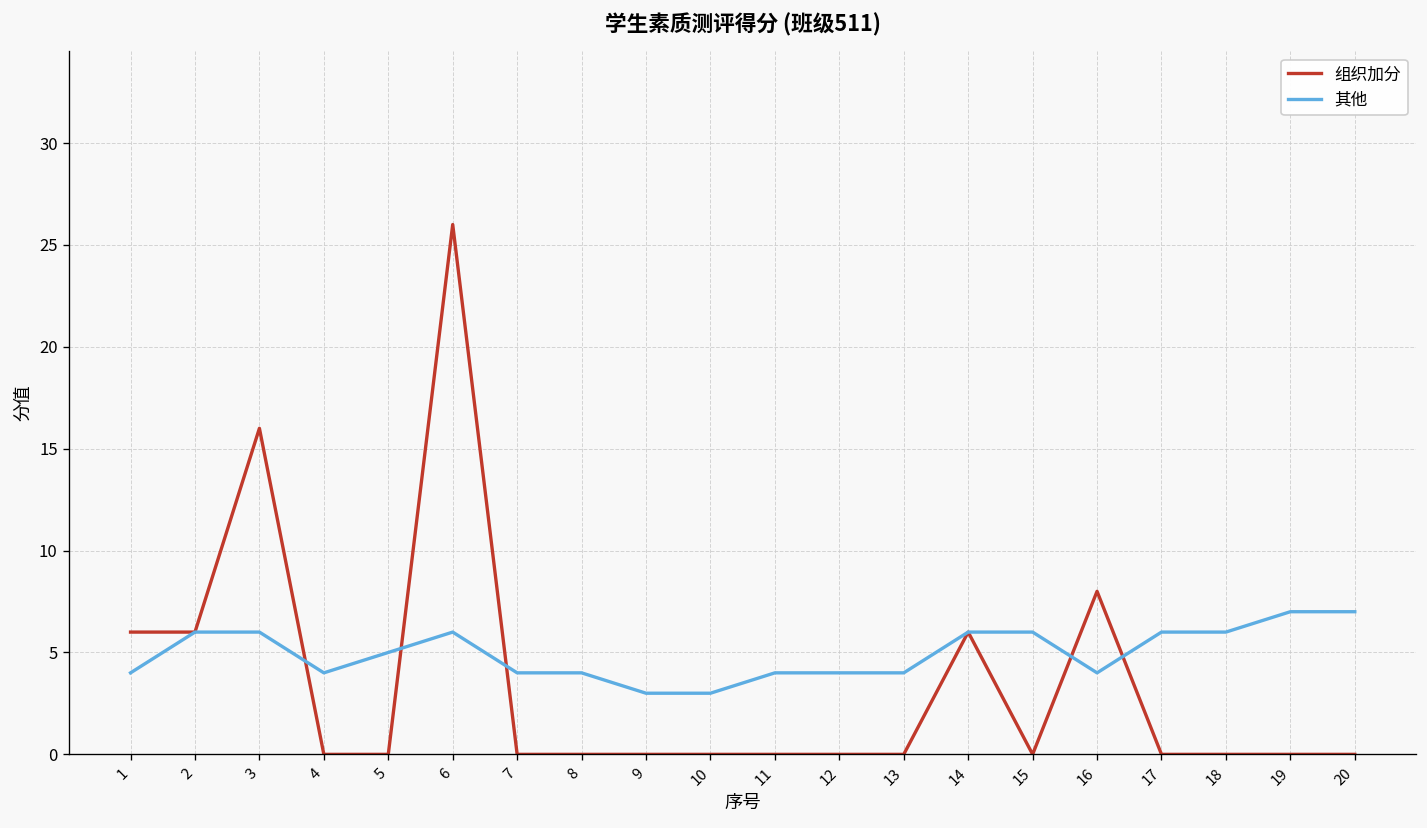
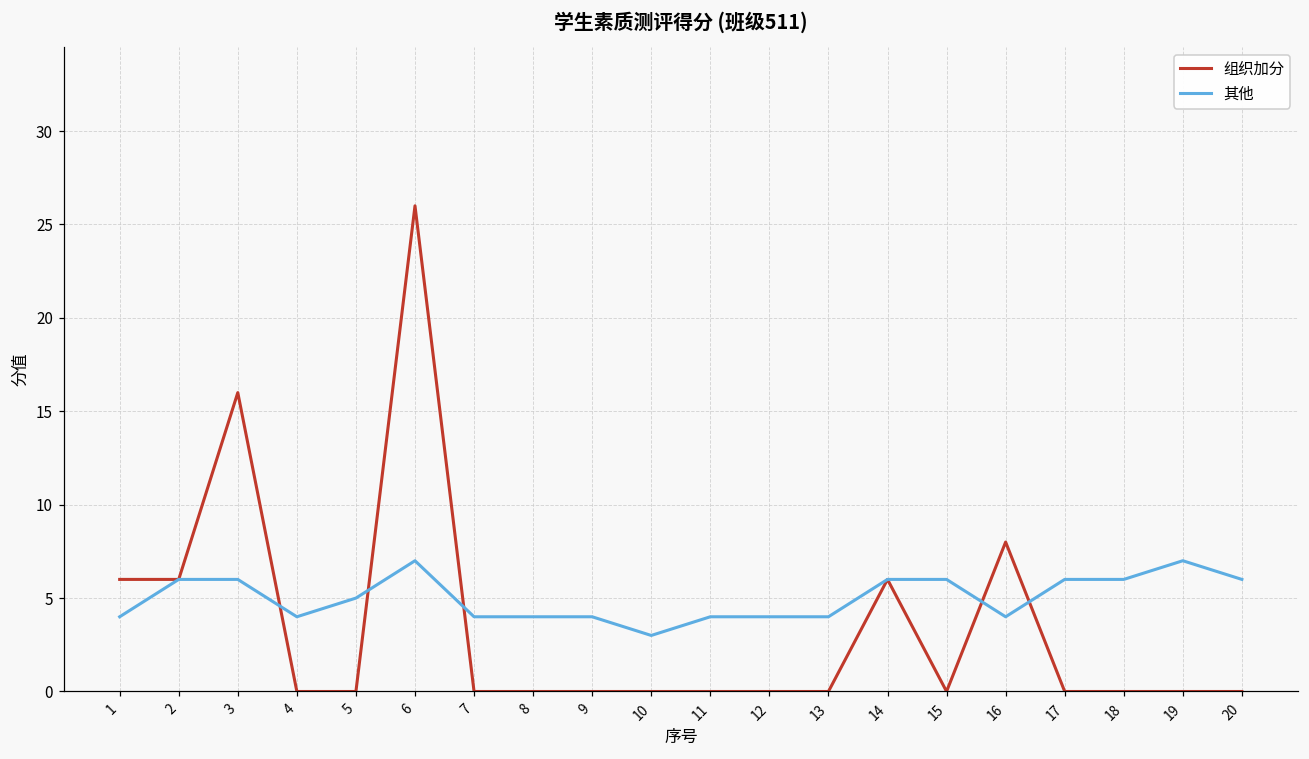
其他, 6: 6 -> 7
其他, 9: 3 -> 4
其他, 20: 7 -> 6
